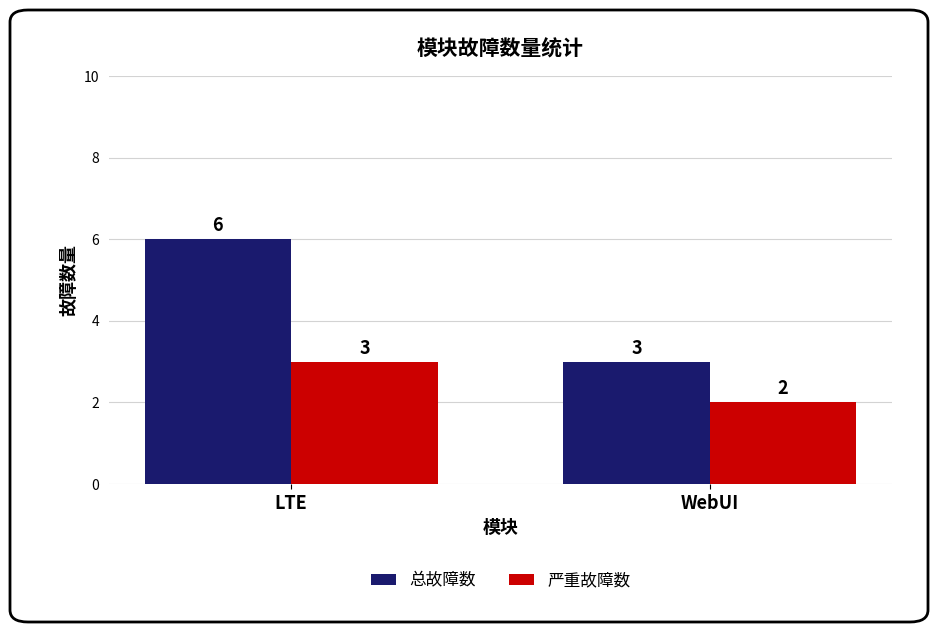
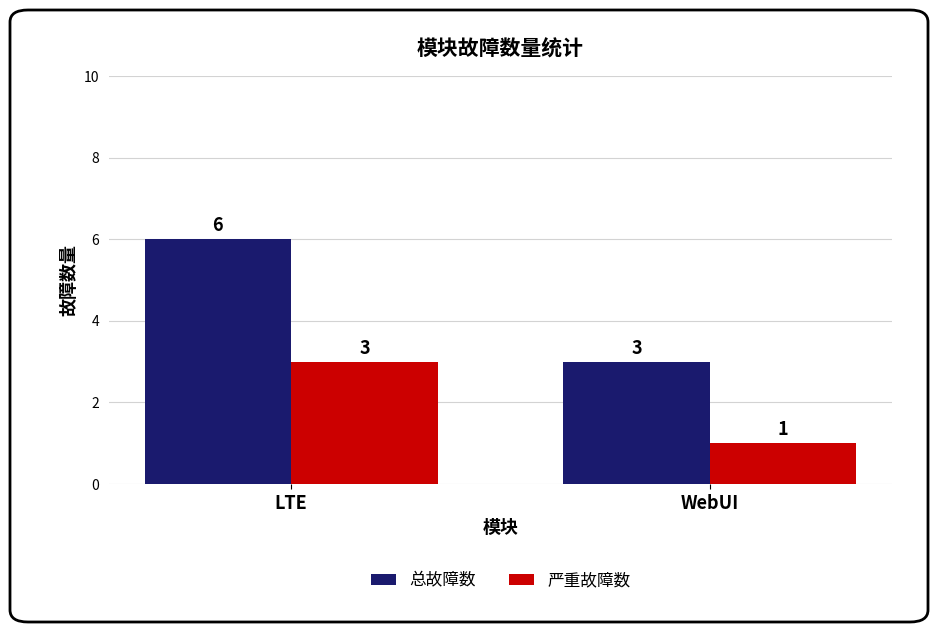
严重故障数, WebUI: 2 -> 1
